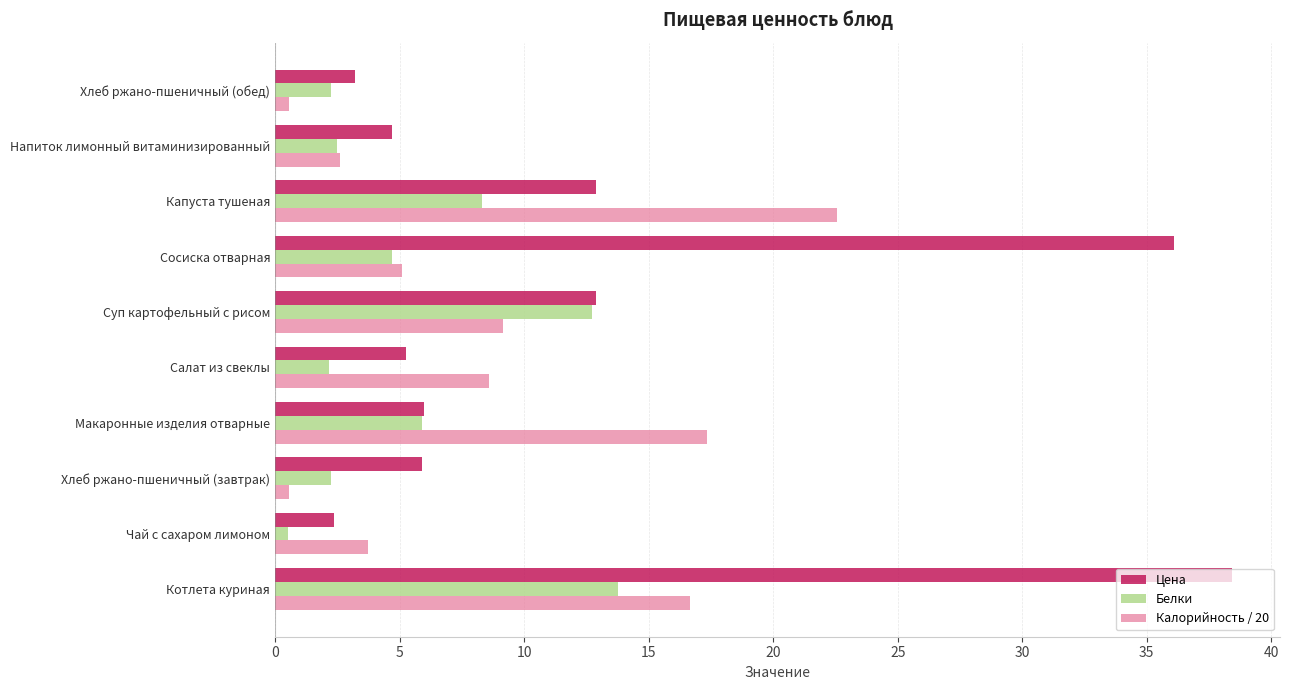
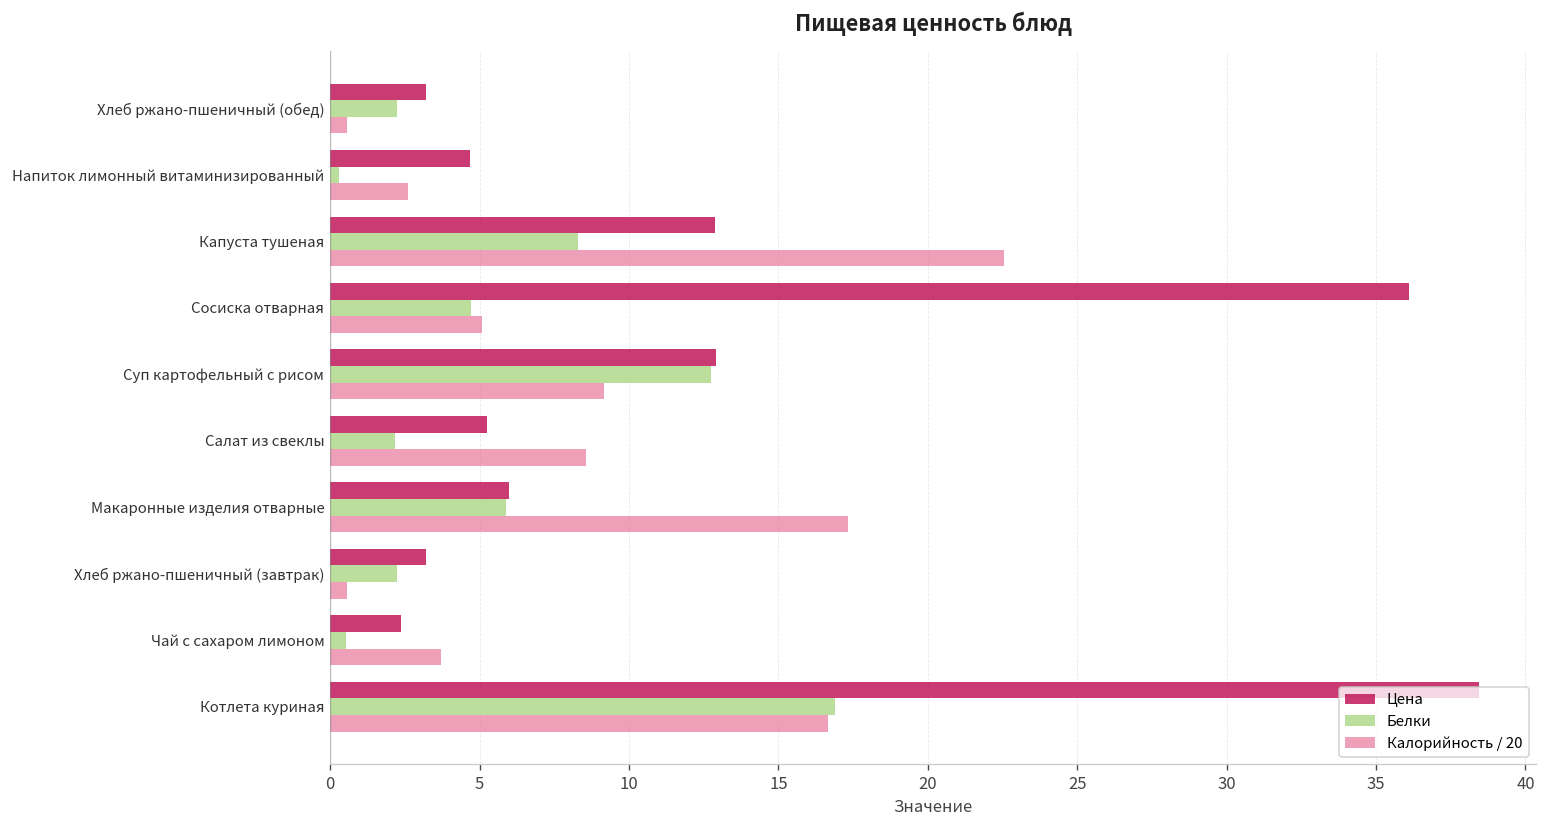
Белки, Напиток лимонный витаминизированный: 2.5 -> 0.3
Цена, Хлеб ржано-пшеничный (завтрак): 5.9 -> 3.2
Белки, Котлета куриная: 13.8 -> 16.9
